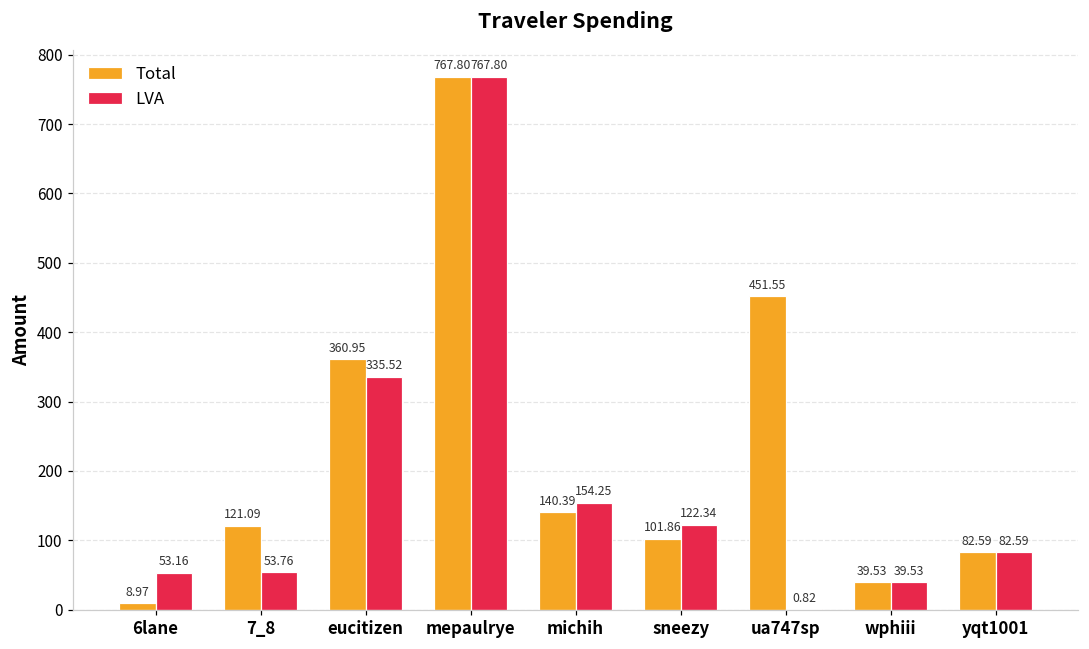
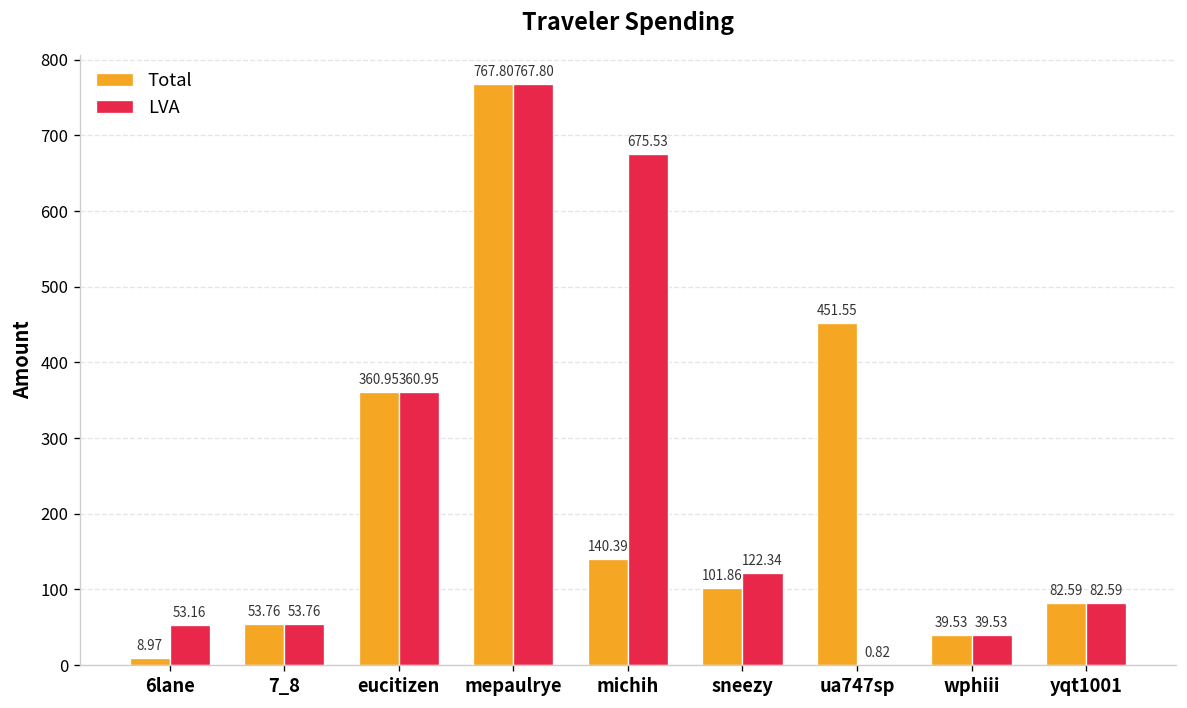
Total, 7_8: 121.09 -> 53.76
LVA, eucitizen: 335.52 -> 360.95
LVA, michih: 154.25 -> 675.53
